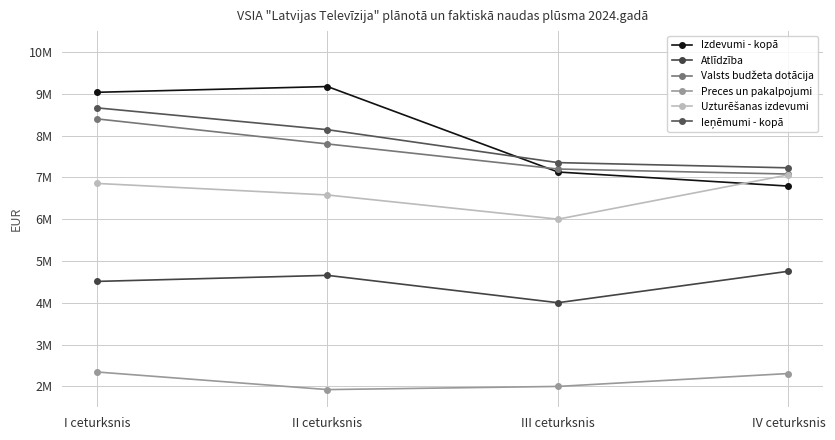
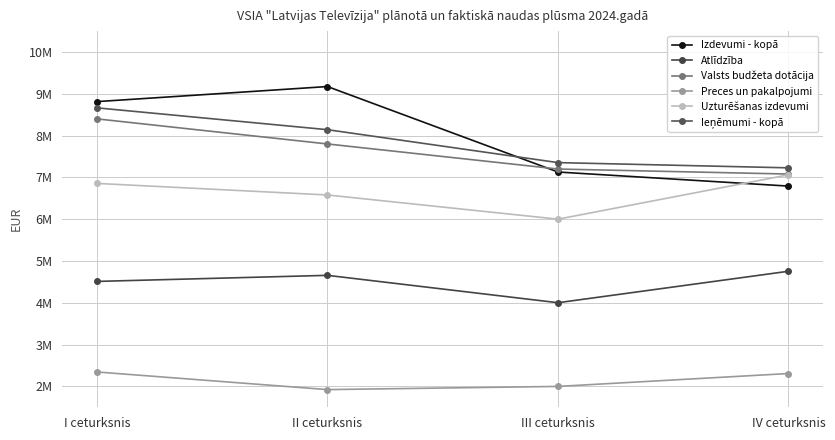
Izdevumi - kopā, I ceturksnis: 9000000 -> 8800000
